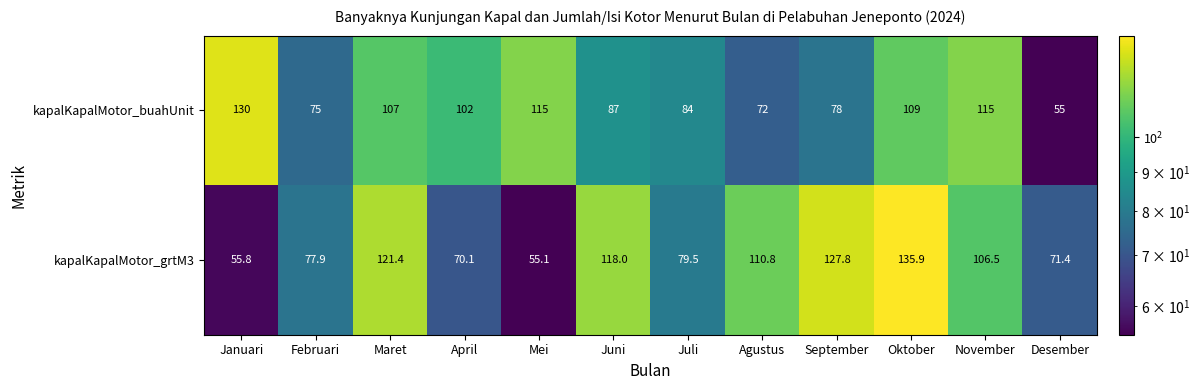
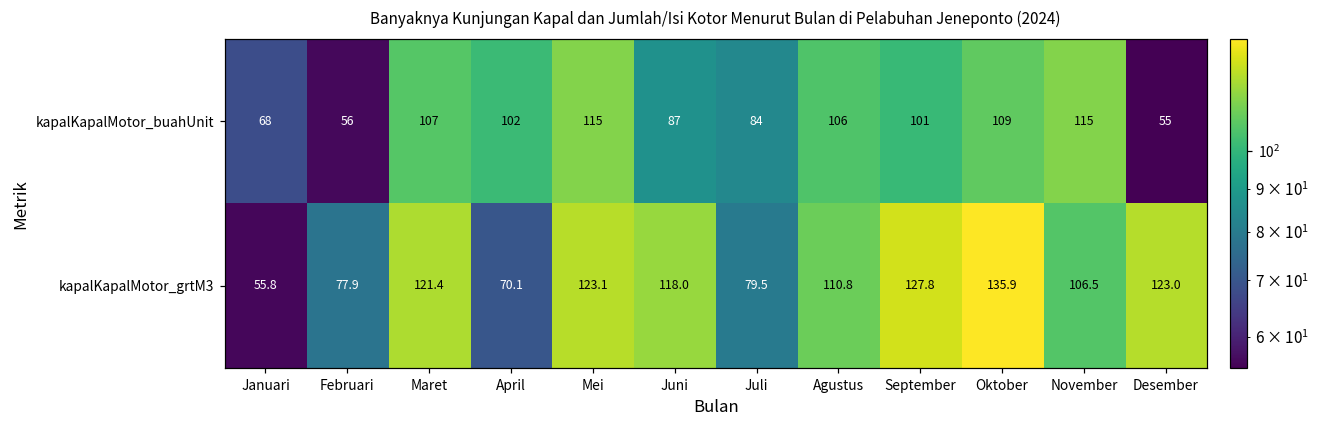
kapalKapalMotor_buahUnit, Januari: 130 -> 68
kapalKapalMotor_buahUnit, Februari: 75 -> 56
kapalKapalMotor_buahUnit, Agustus: 72 -> 106
kapalKapalMotor_buahUnit, September: 78 -> 101
kapalKapalMotor_grtM3, Mei: 55.1 -> 123.1
kapalKapalMotor_grtM3, Desember: 71.4 -> 123.0
